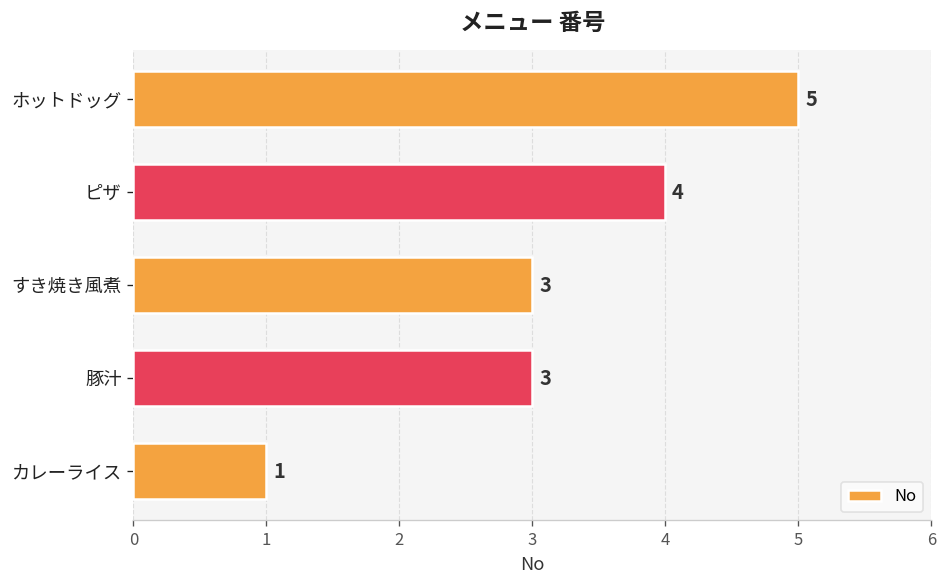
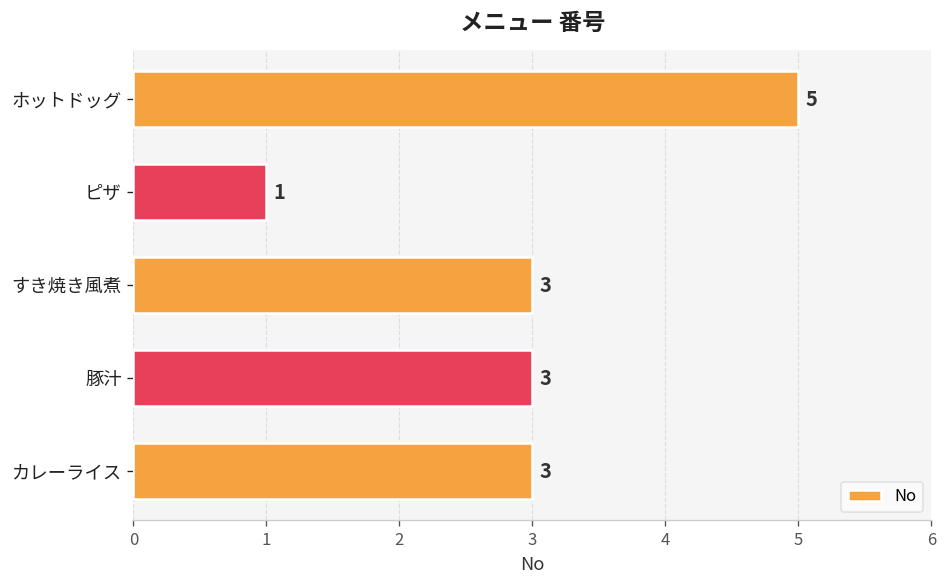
ピザ: 4 -> 1
カレーライス: 1 -> 3
